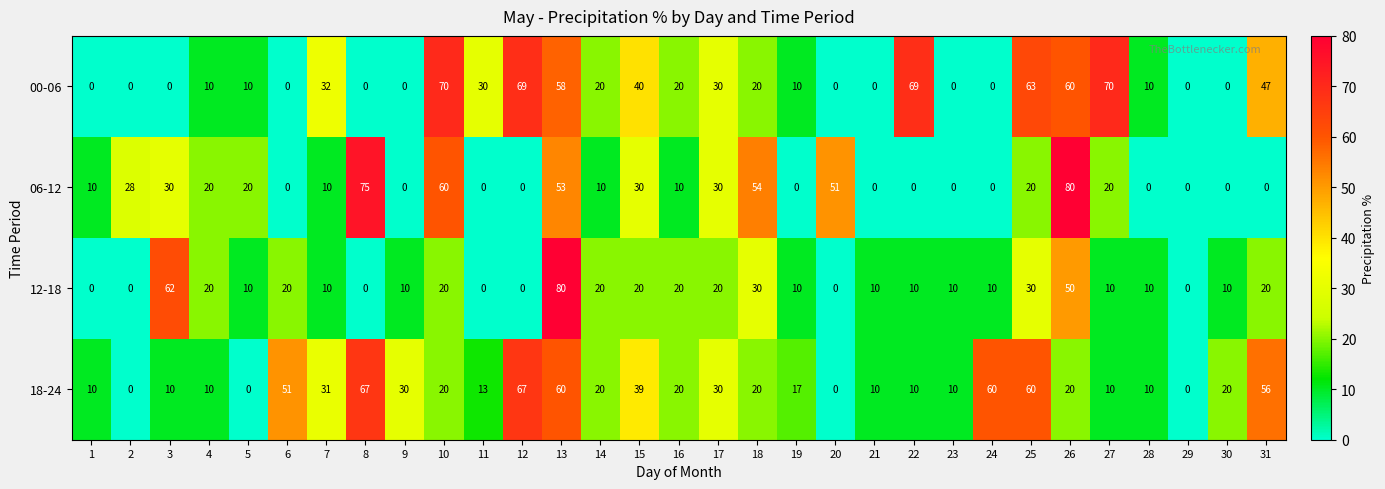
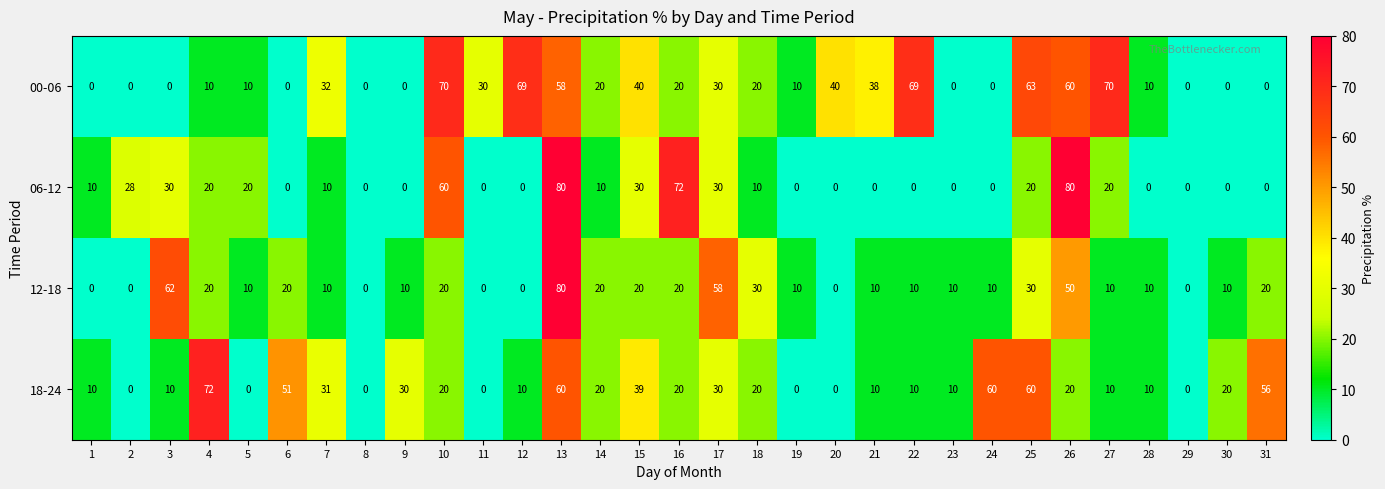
00-06, 20: 0 -> 40
00-06, 21: 0 -> 38
00-06, 31: 47 -> 0
06-12, 8: 75 -> 0
06-12, 13: 53 -> 80
06-12, 16: 10 -> 72
06-12, 18: 54 -> 10
06-12, 20: 51 -> 0
12-18, 17: 20 -> 58
18-24, 4: 10 -> 72
18-24, 8: 67 -> 0
18-24, 11: 13 -> 0
18-24, 12: 67 -> 10
18-24, 19: 17 -> 0
